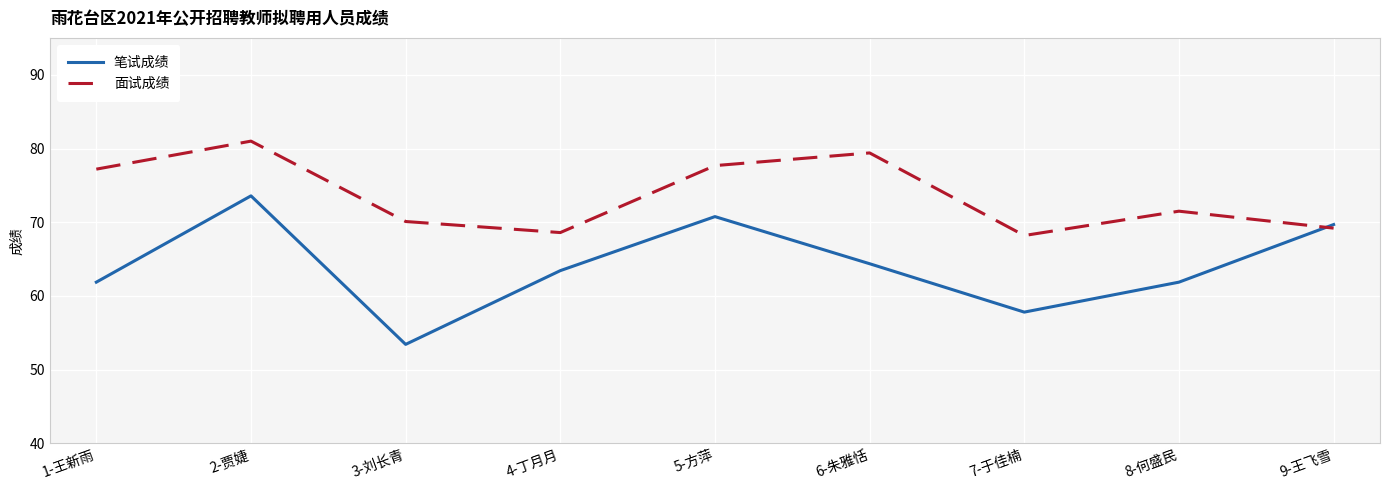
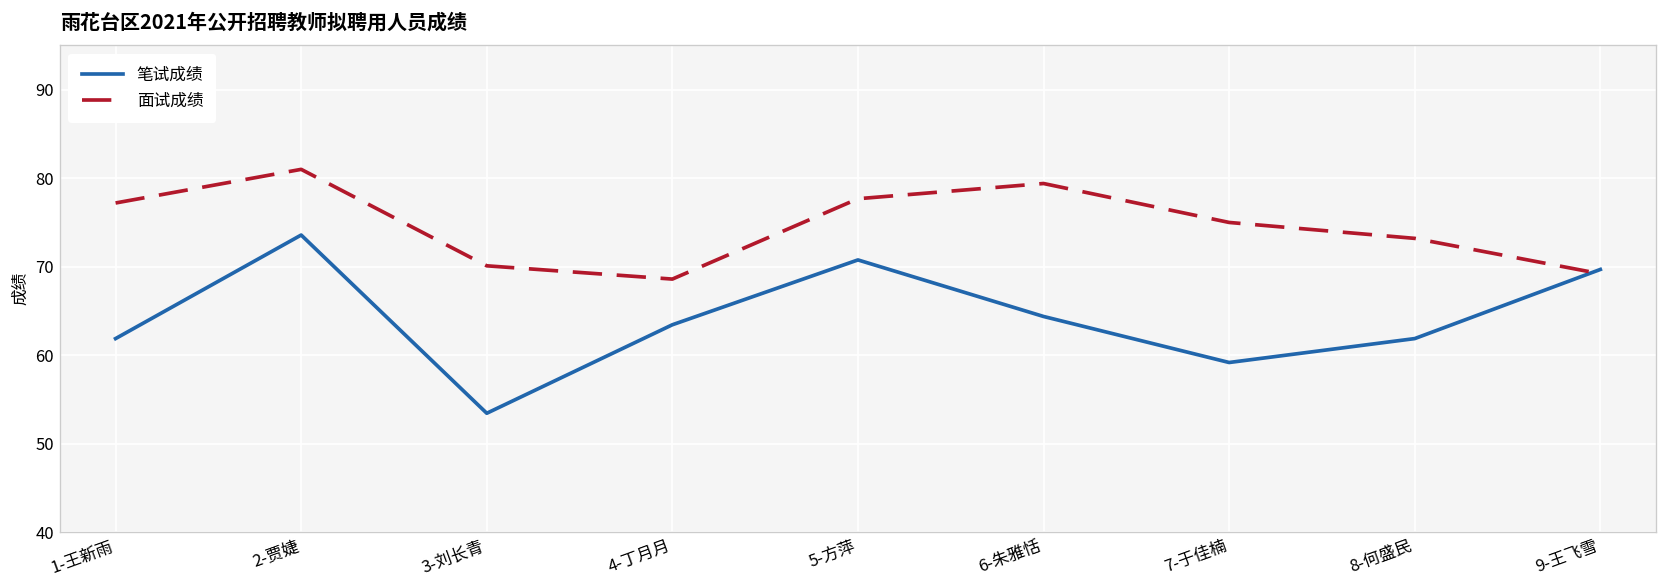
笔试成绩, 7-于佳楠: 58 -> 59
面试成绩, 7-于佳楠: 68 -> 75
面试成绩, 8-何盛民: 72 -> 73
